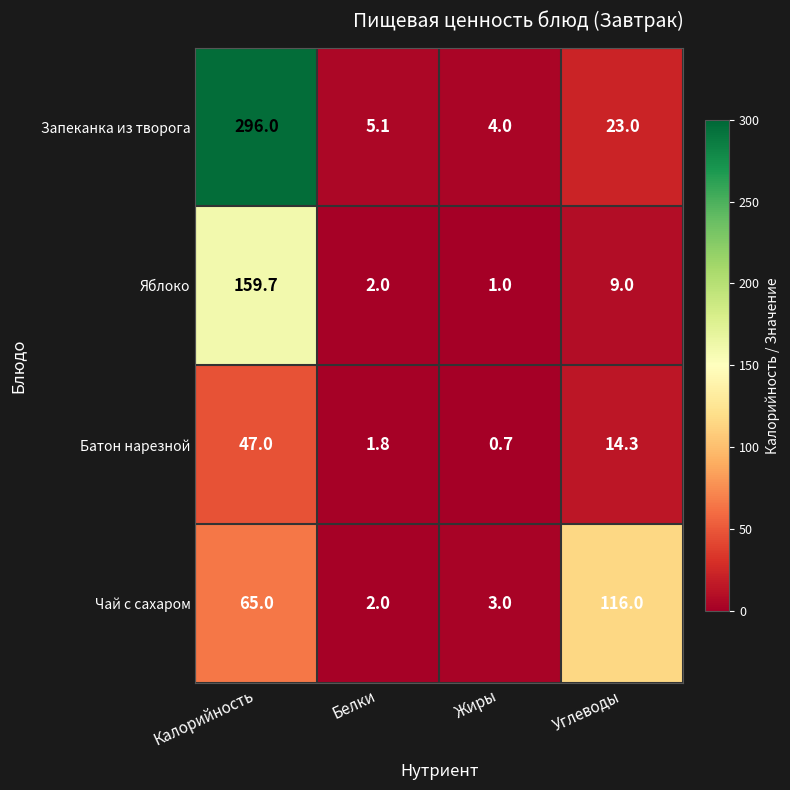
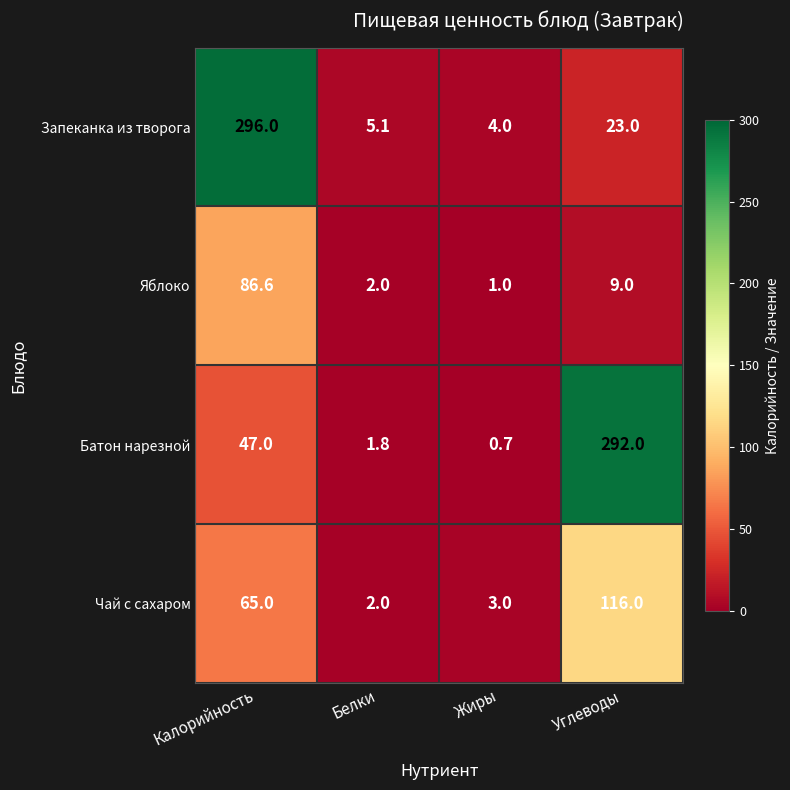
Яблоко, Калорийность: 159.7 -> 86.6
Батон нарезной, Углеводы: 14.3 -> 292.0
